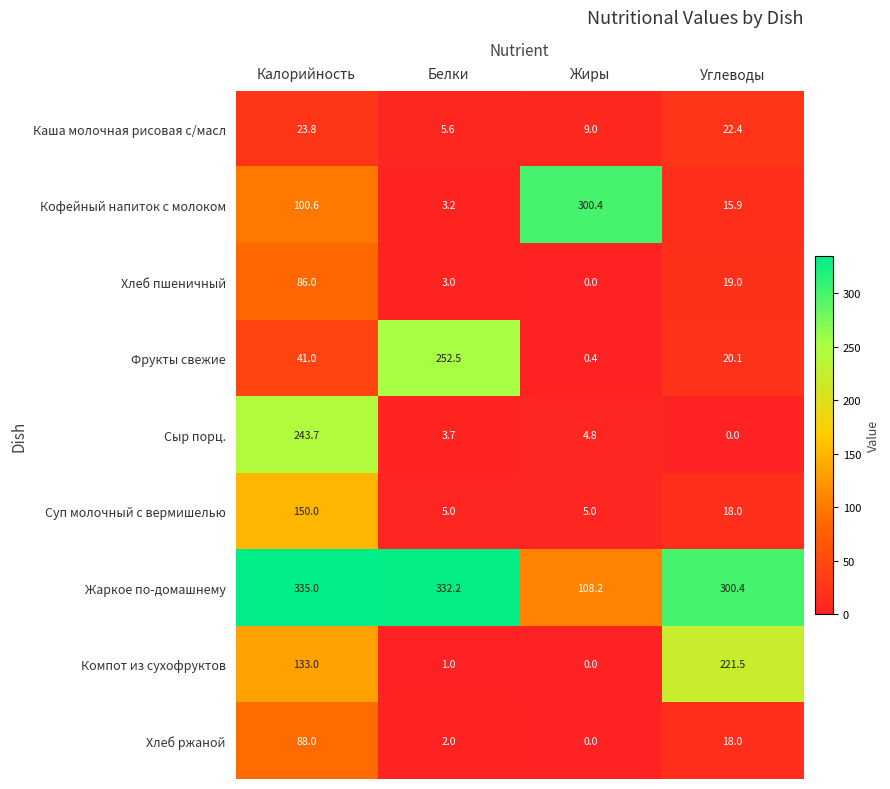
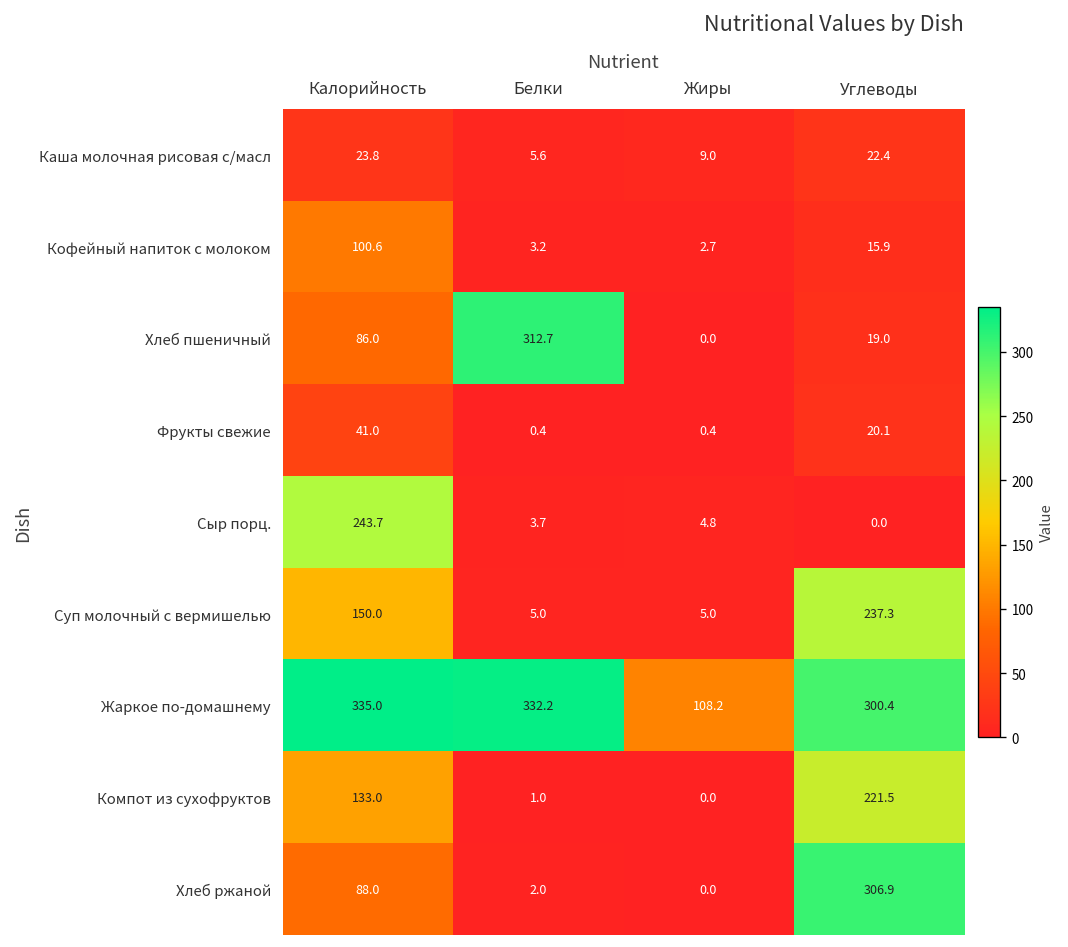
Кофейный напиток с молоком, Жиры: 300.4 -> 2.7
Хлеб пшеничный, Белки: 3.0 -> 312.7
Фрукты свежие, Белки: 252.5 -> 0.4
Суп молочный с вермишелью, Углеводы: 18.0 -> 237.3
Хлеб ржаной, Углеводы: 18.0 -> 306.9
